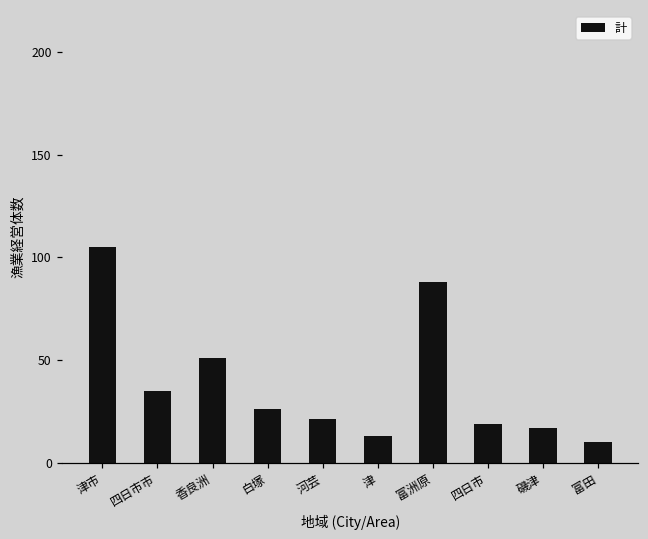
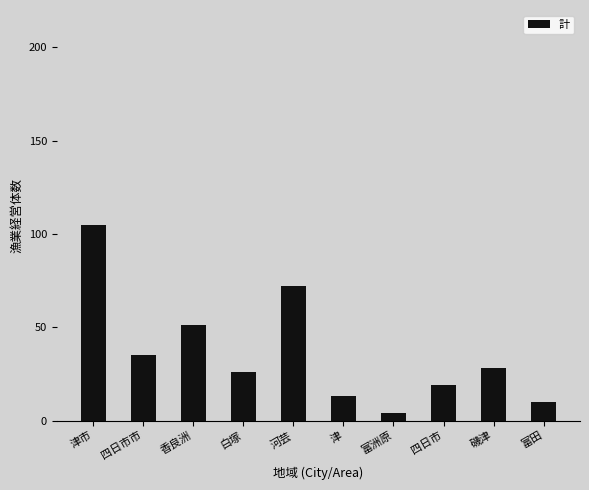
河芸: 21 -> 72
富洲原: 88 -> 4
磯津: 17 -> 28
